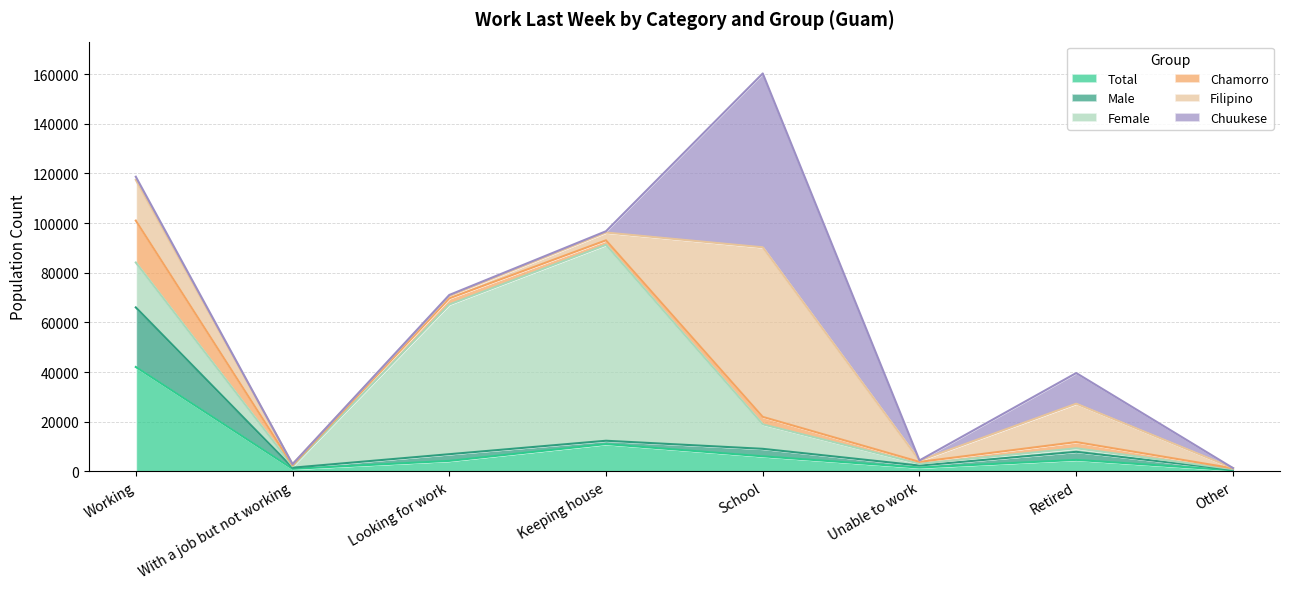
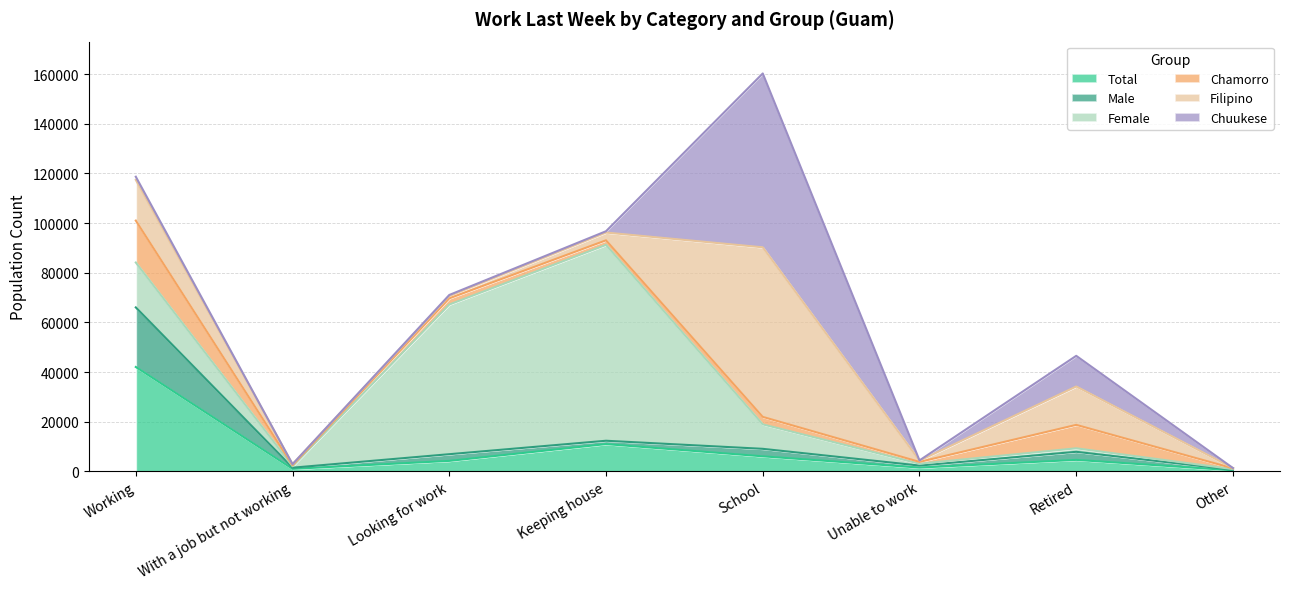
Chamorro, Retired: 3000 -> 9000
